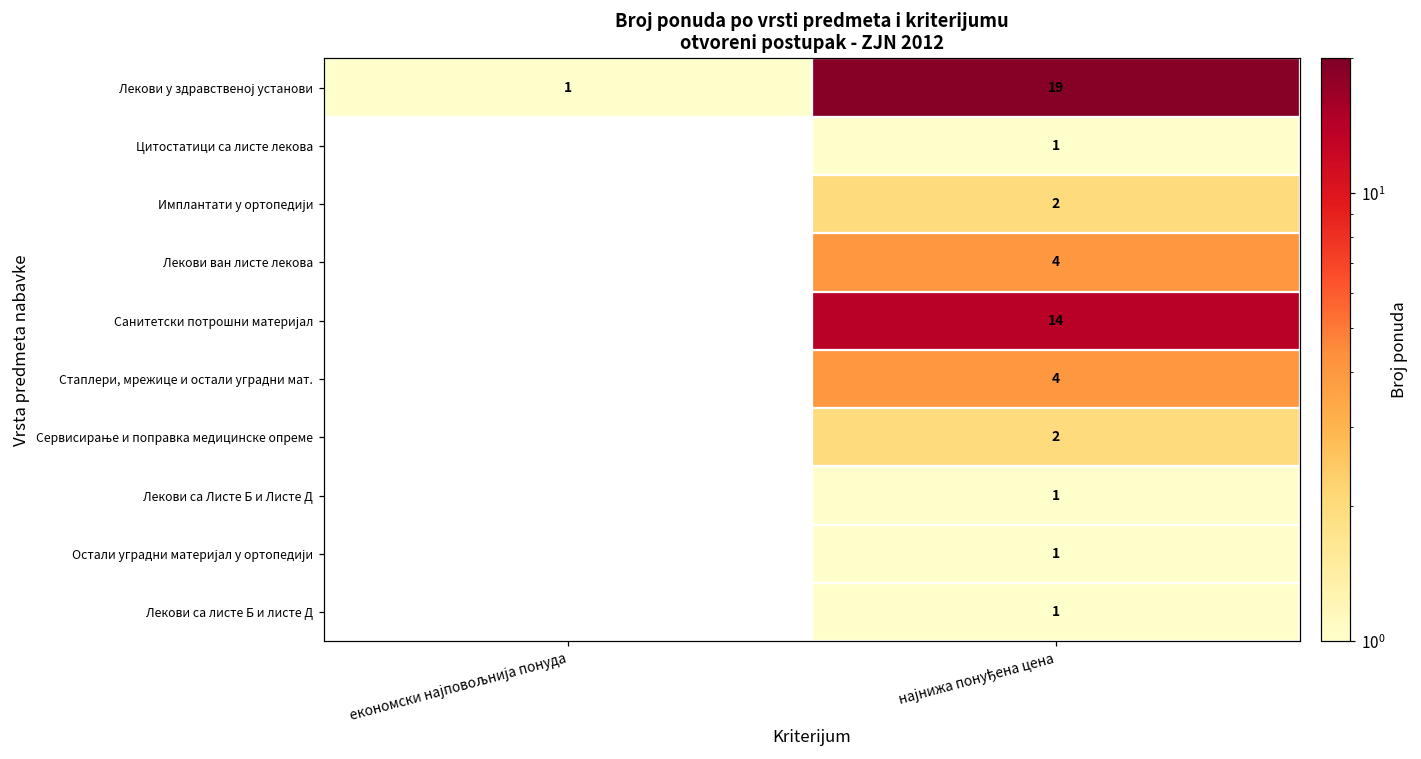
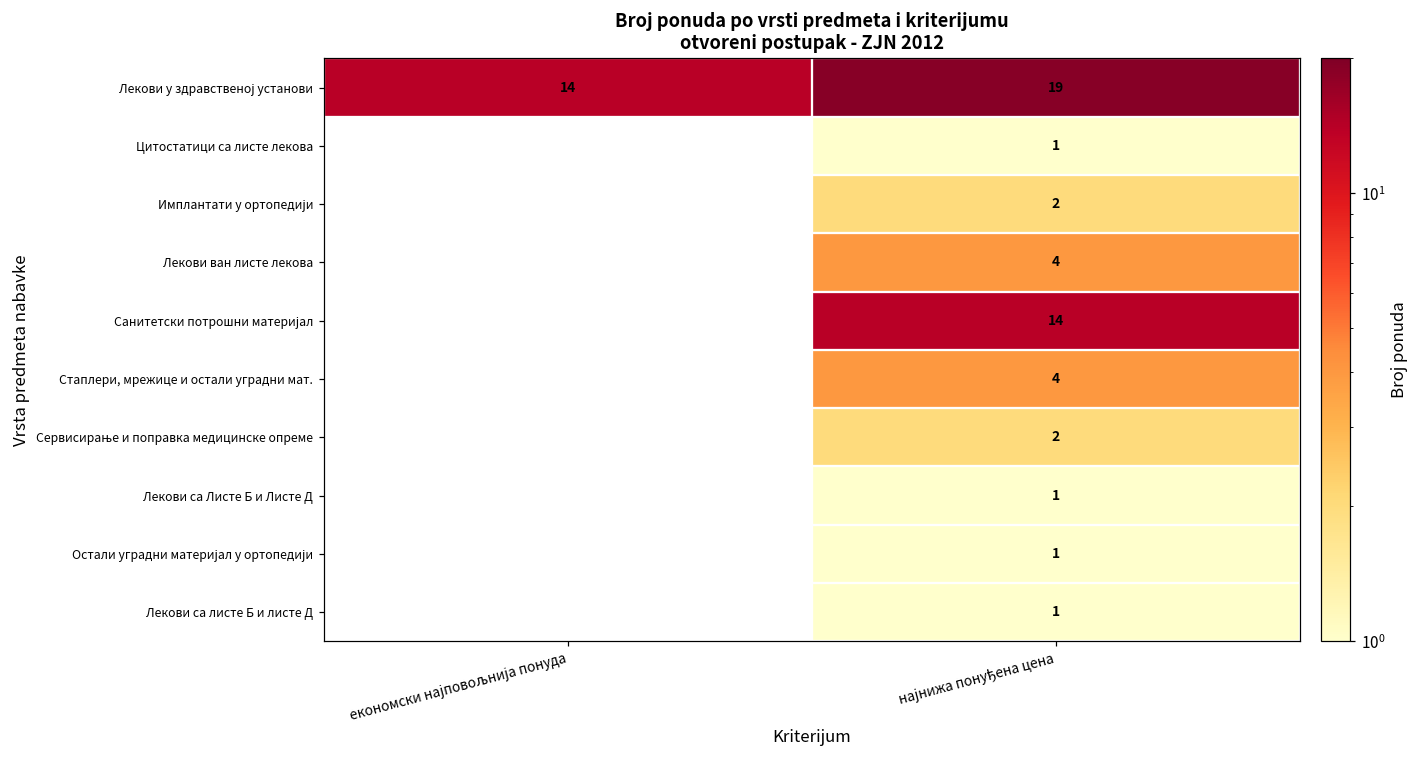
Лекови у здравственој установи, економски најповољнија понуда: 1 -> 14
